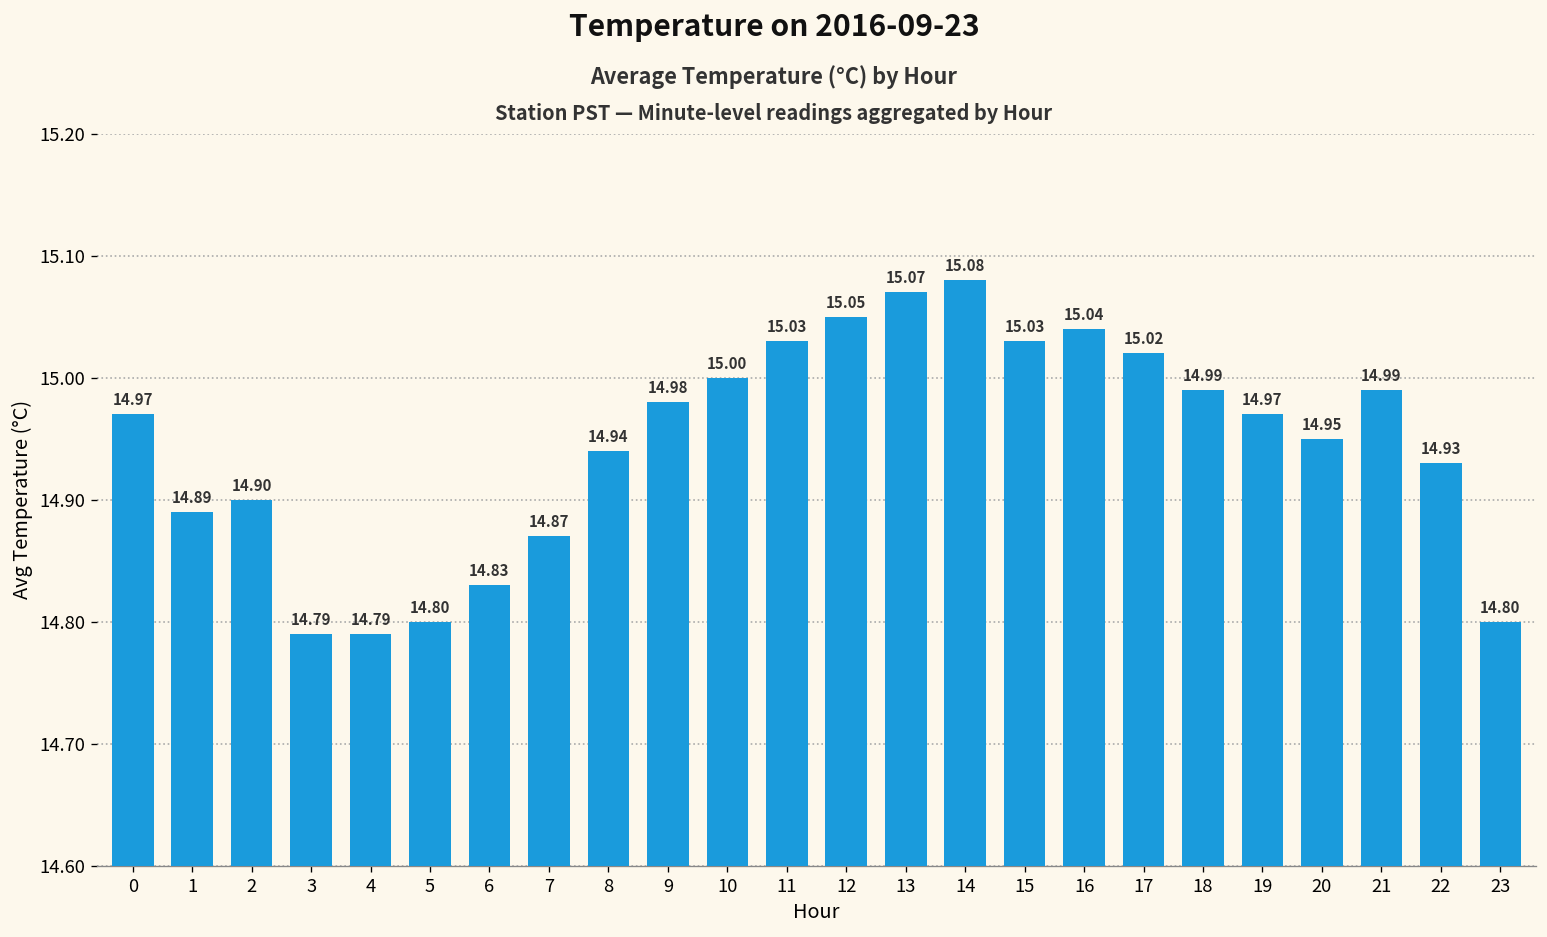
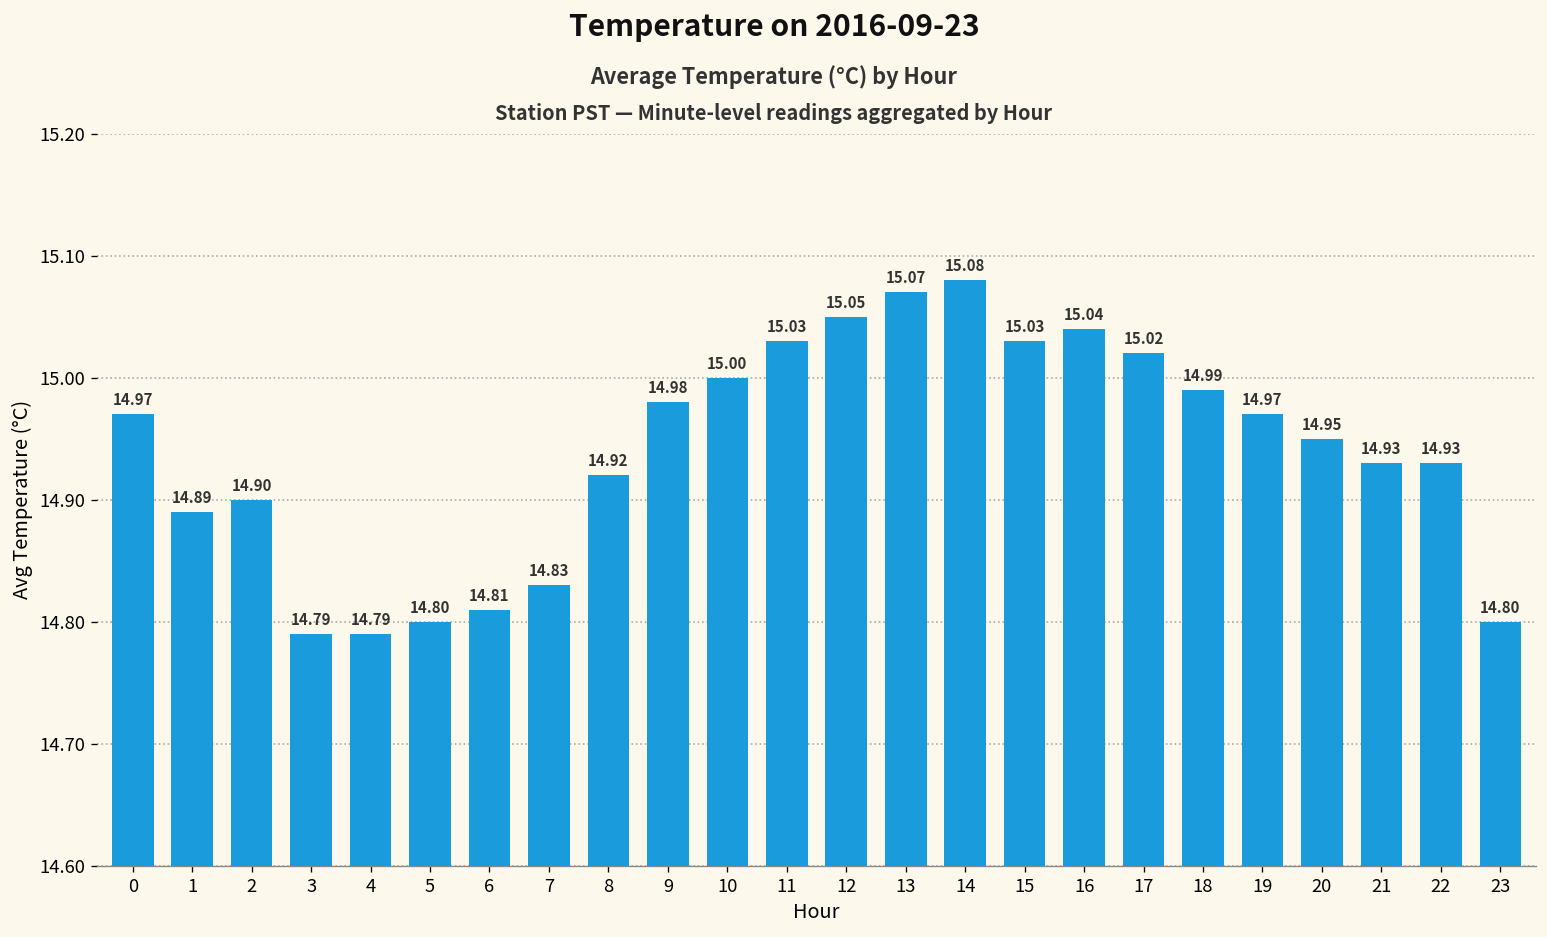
6: 14.83 -> 14.81
7: 14.87 -> 14.83
8: 14.94 -> 14.92
21: 14.99 -> 14.93
